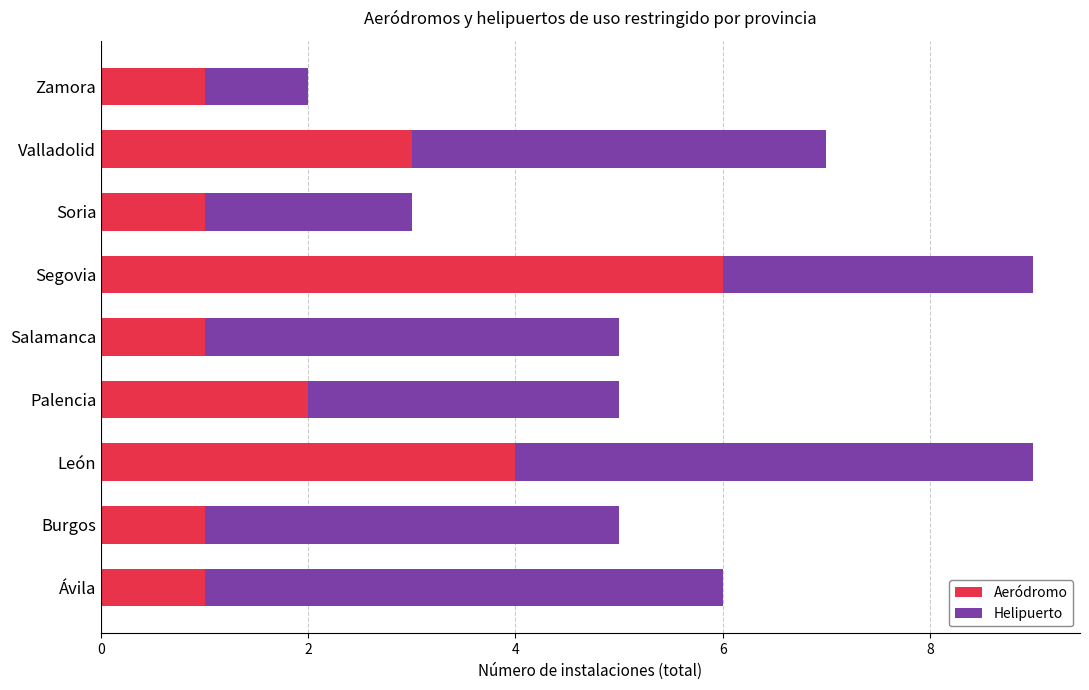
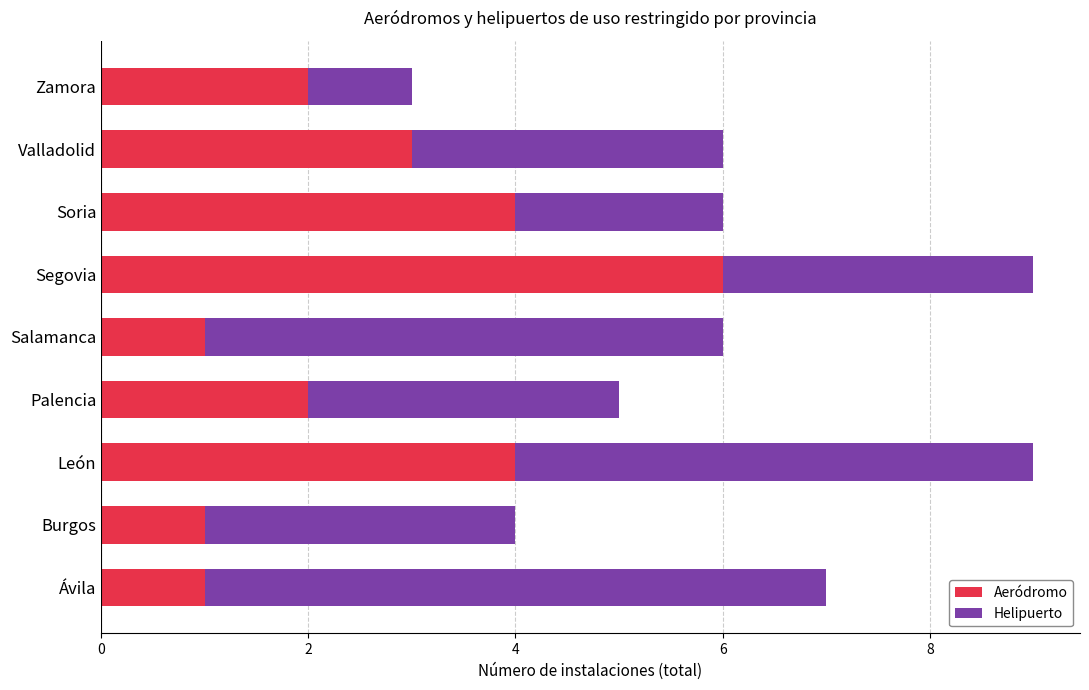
Aeródromo, Zamora: 1 -> 2
Helipuerto, Valladolid: 4 -> 3
Aeródromo, Soria: 1 -> 4
Helipuerto, Salamanca: 4 -> 5
Helipuerto, Burgos: 4 -> 3
Helipuerto, Ávila: 5 -> 6
